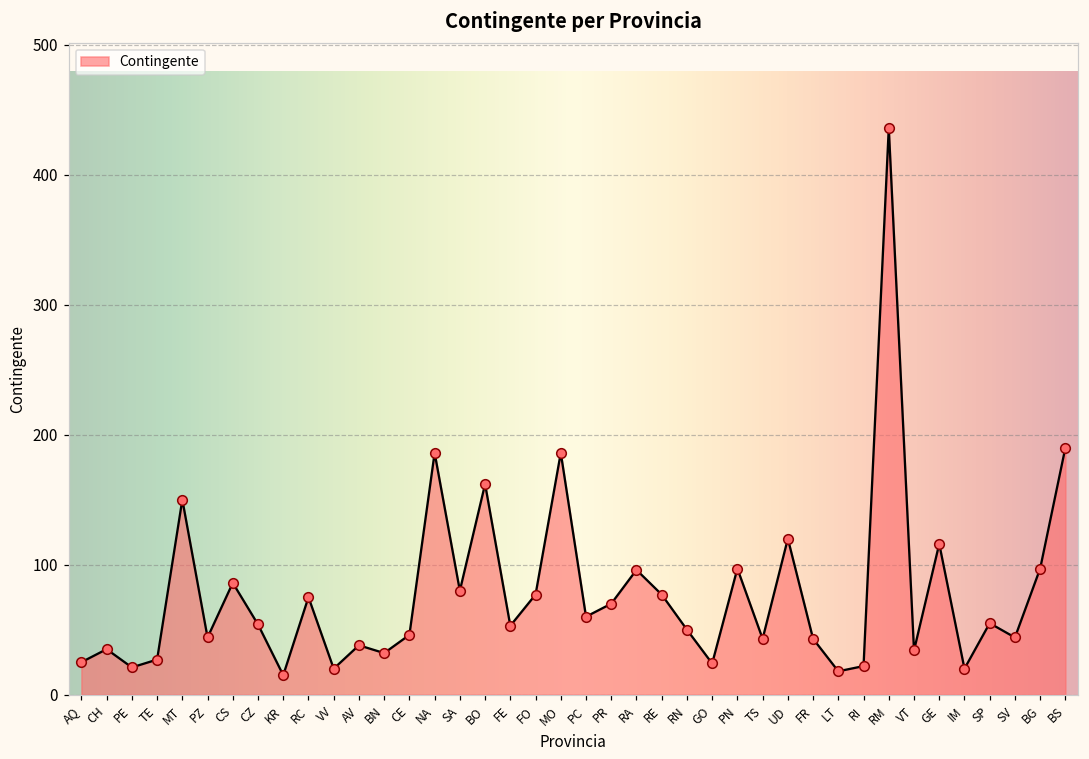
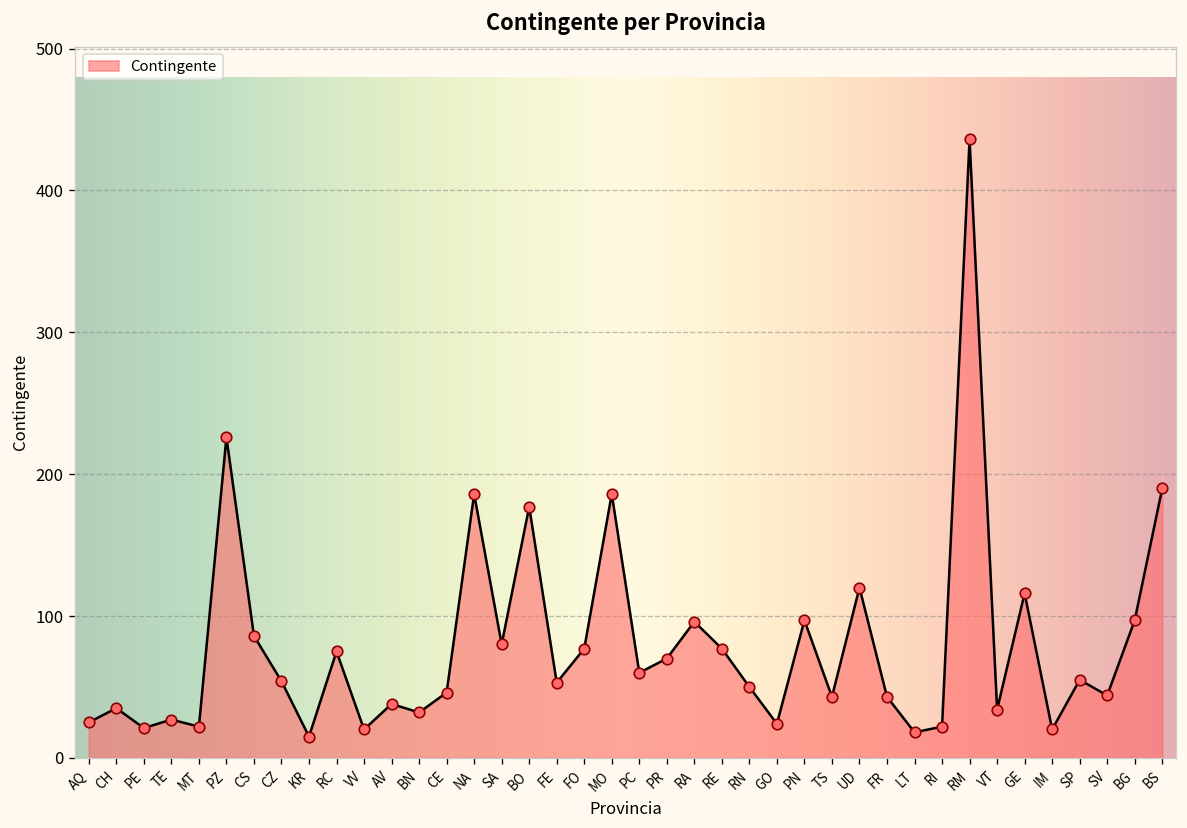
MT: 150 -> 22
PZ: 44 -> 226
BO: 162 -> 177
